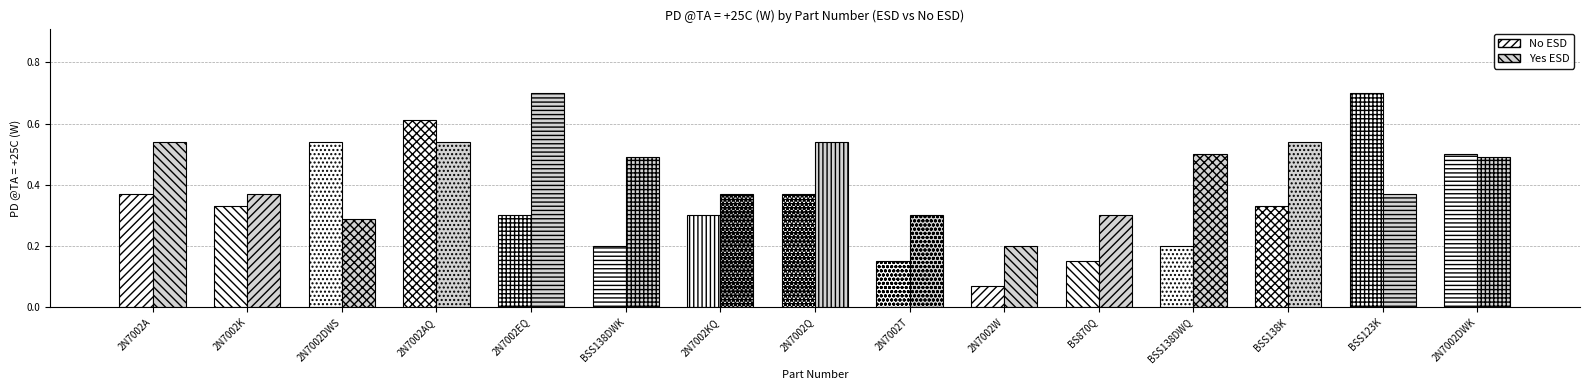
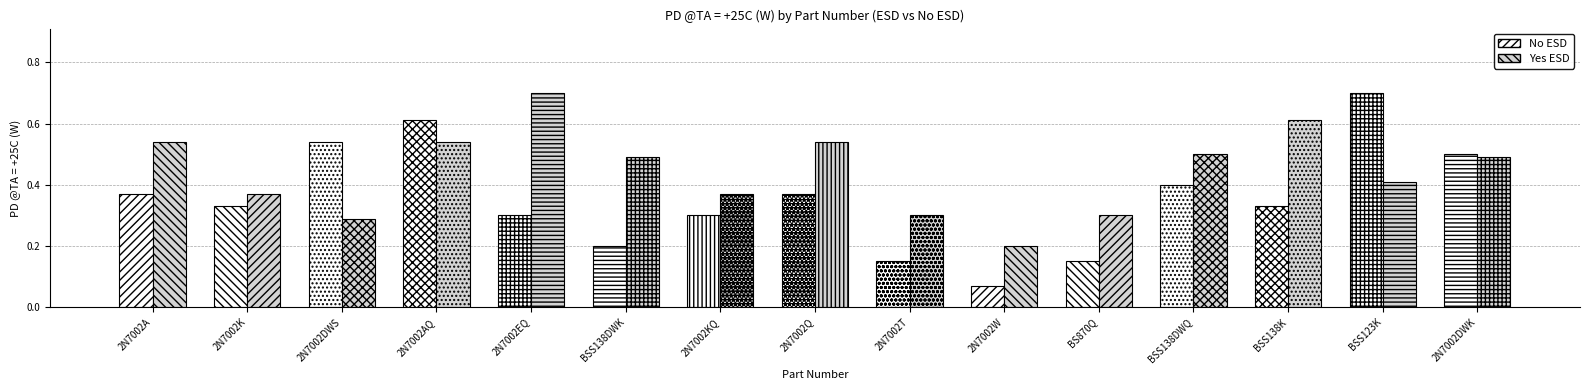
No ESD, BSS138DWQ: 0.2 -> 0.4
Yes ESD, BSS138K: 0.54 -> 0.61
Yes ESD, BSS123K: 0.37 -> 0.41
